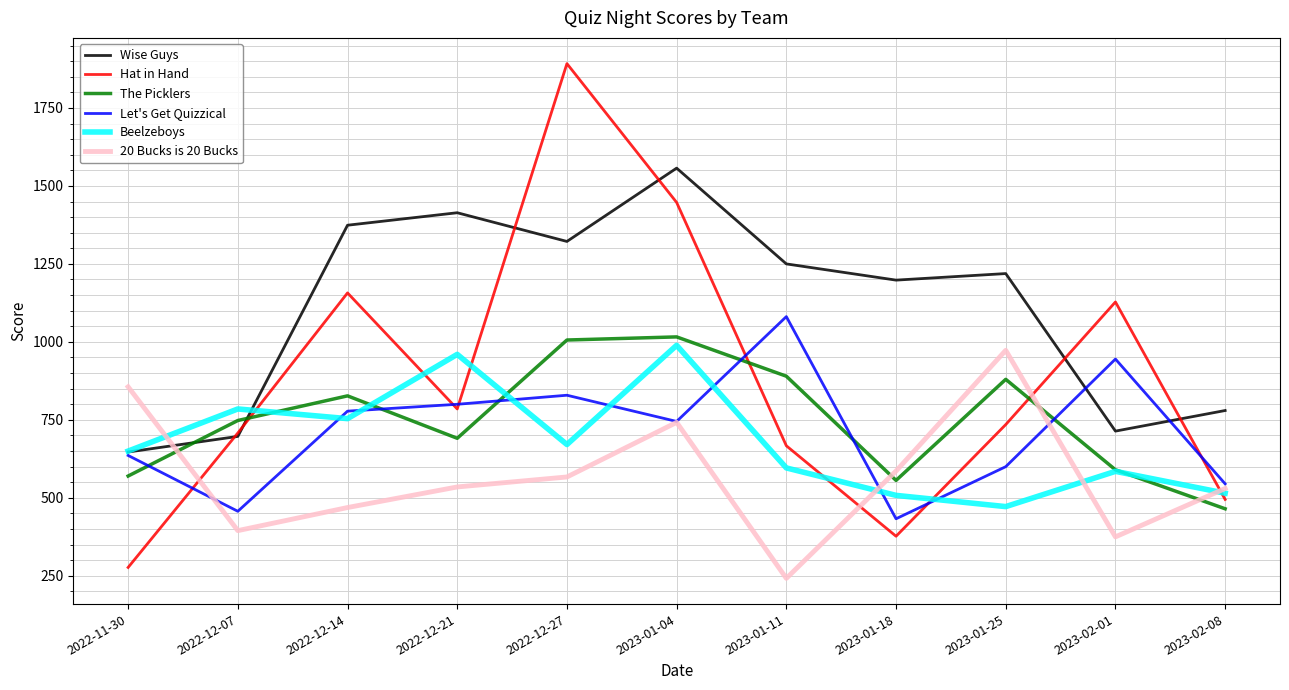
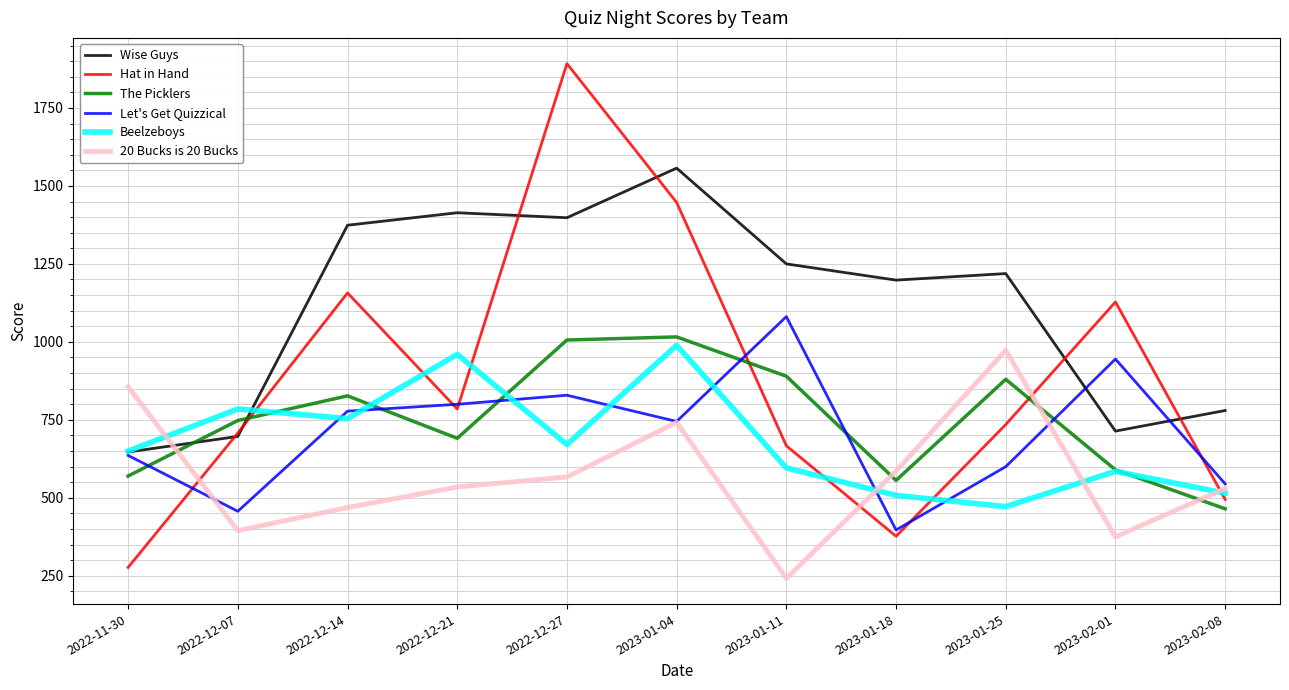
Wise Guys, 2022-12-27: 1320 -> 1400
Let's Get Quizzical, 2023-01-18: 430 -> 400
